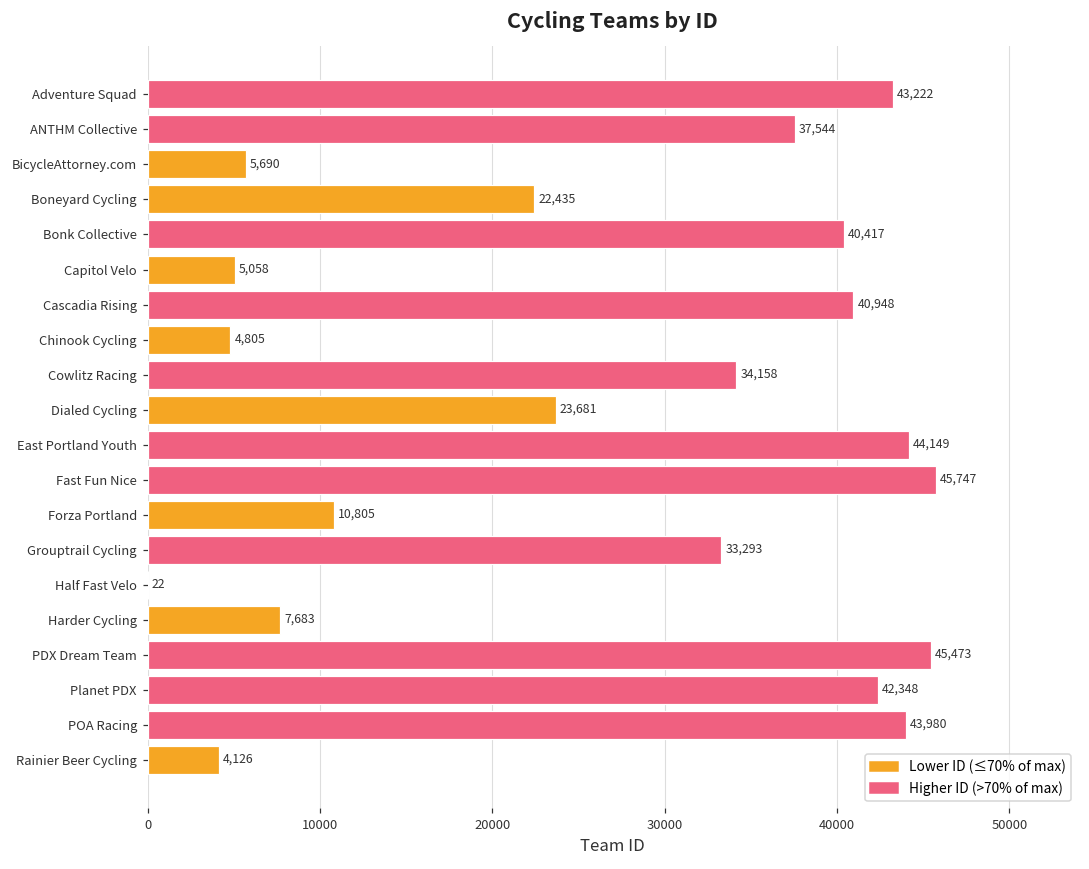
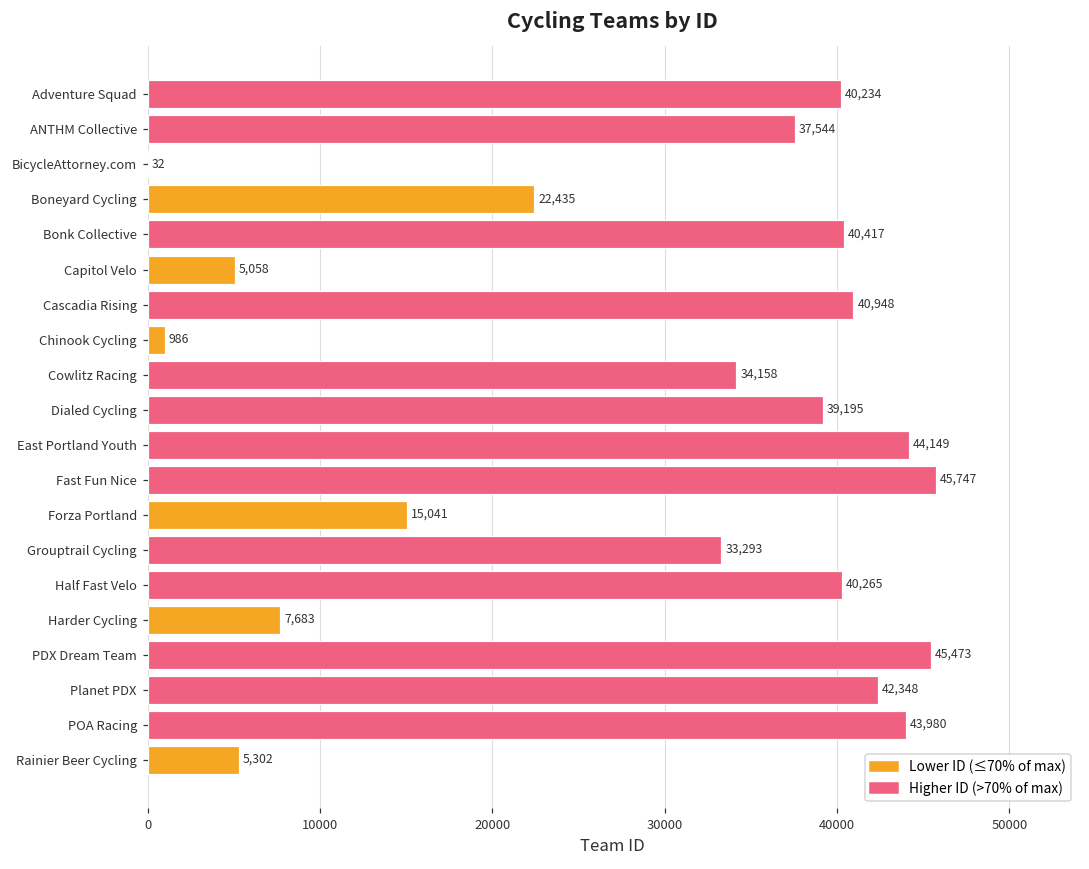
Adventure Squad: 43,222 -> 40,234
BicycleAttorney.com: 5,690 -> 32
Chinook Cycling: 4,805 -> 986
Dialed Cycling: 23,681 -> 39,195
Forza Portland: 10,805 -> 15,041
Half Fast Velo: 22 -> 40,265
Rainier Beer Cycling: 4,126 -> 5,302
